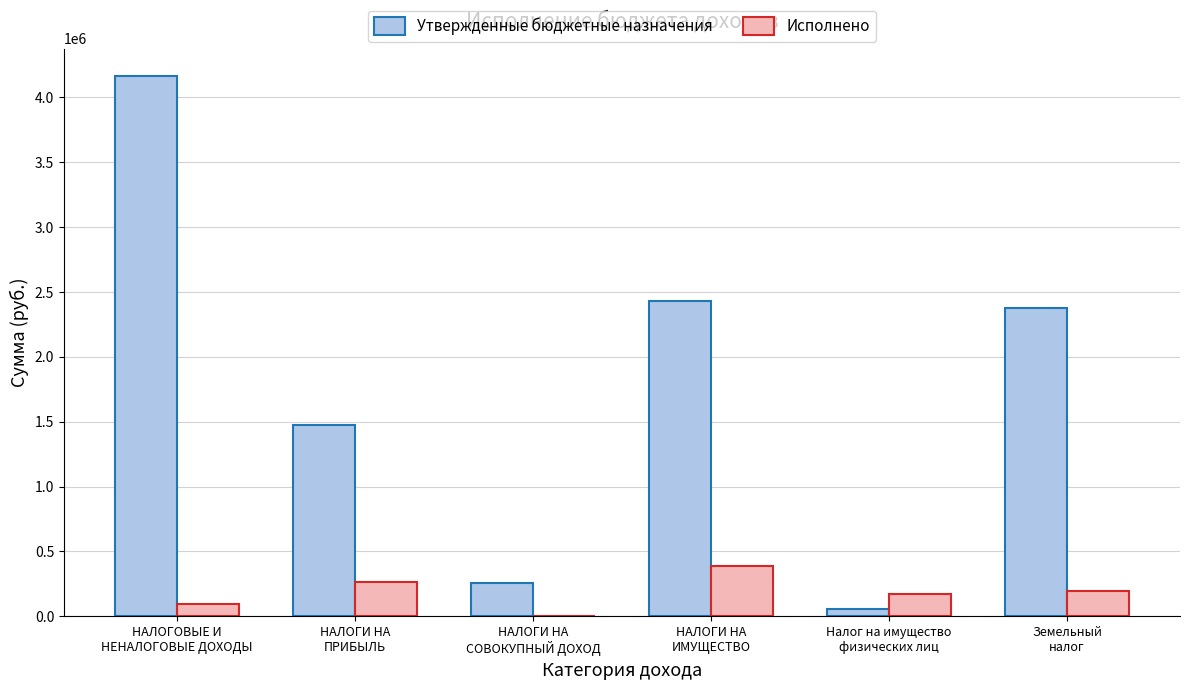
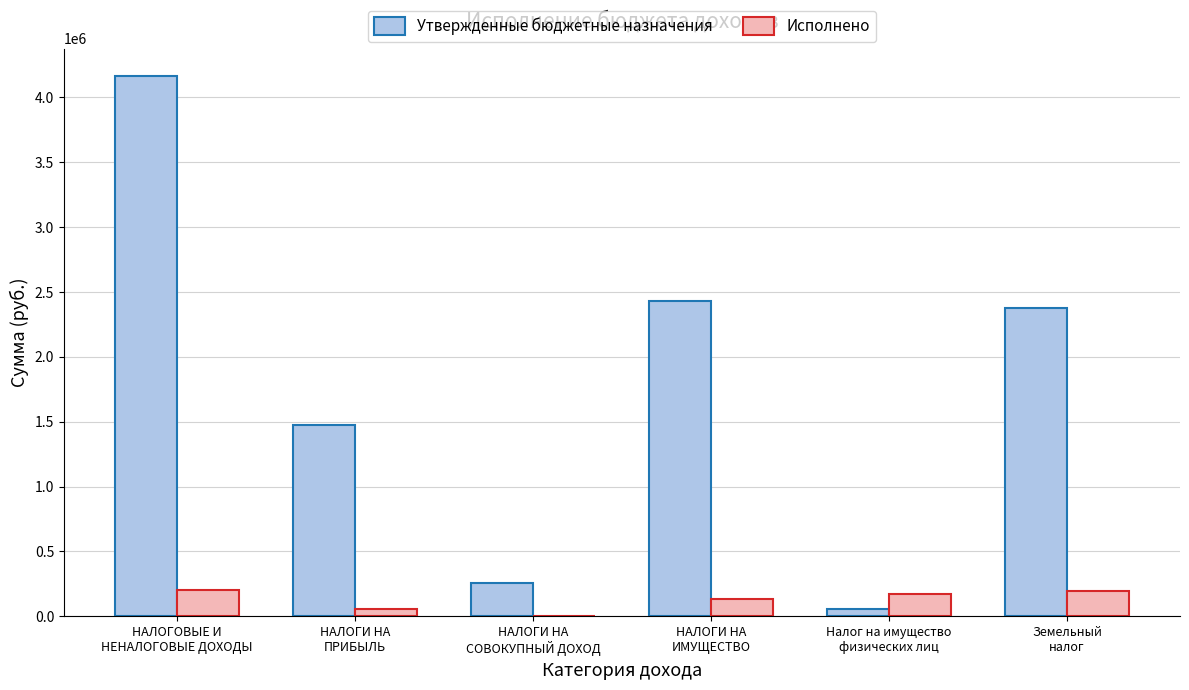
Исполнено, НАЛОГОВЫЕ И НЕНАЛОГОВЫЕ ДОХОДЫ: 90000 -> 200000
Исполнено, НАЛОГИ НА ПРИБЫЛЬ: 270000 -> 60000
Исполнено, НАЛОГИ НА ИМУЩЕСТВО: 390000 -> 130000
